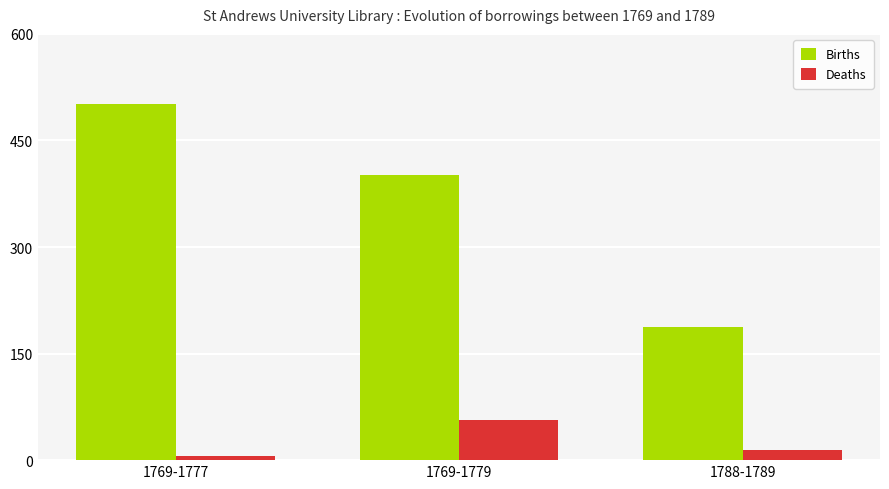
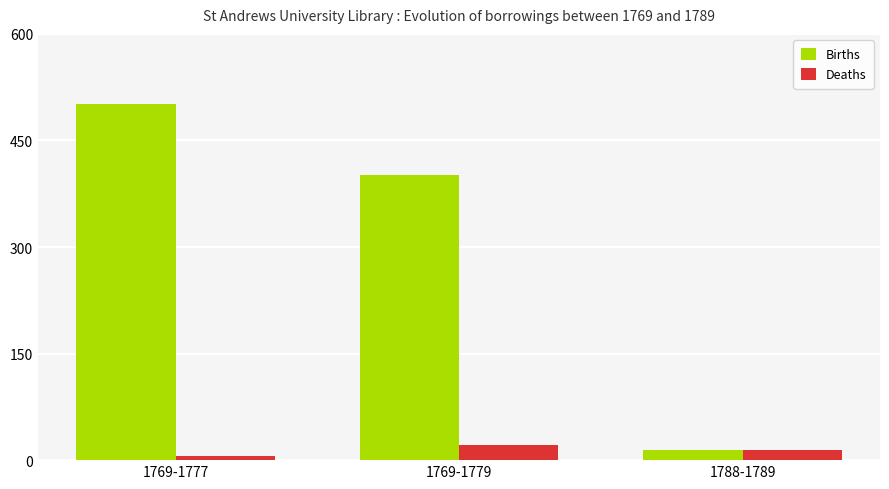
Deaths, 1769-1779: 60 -> 20
Births, 1788-1789: 190 -> 10
